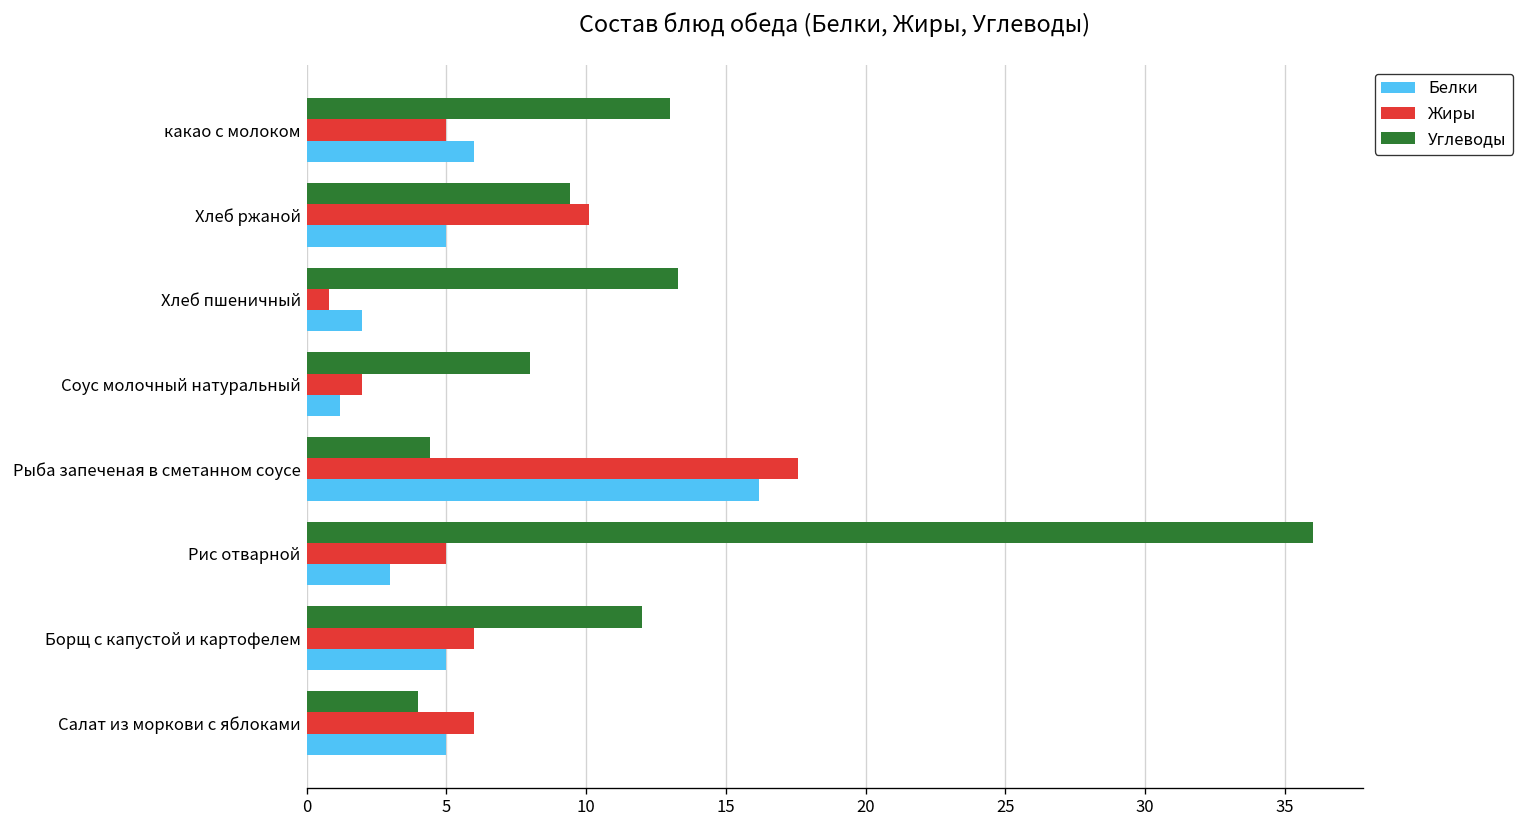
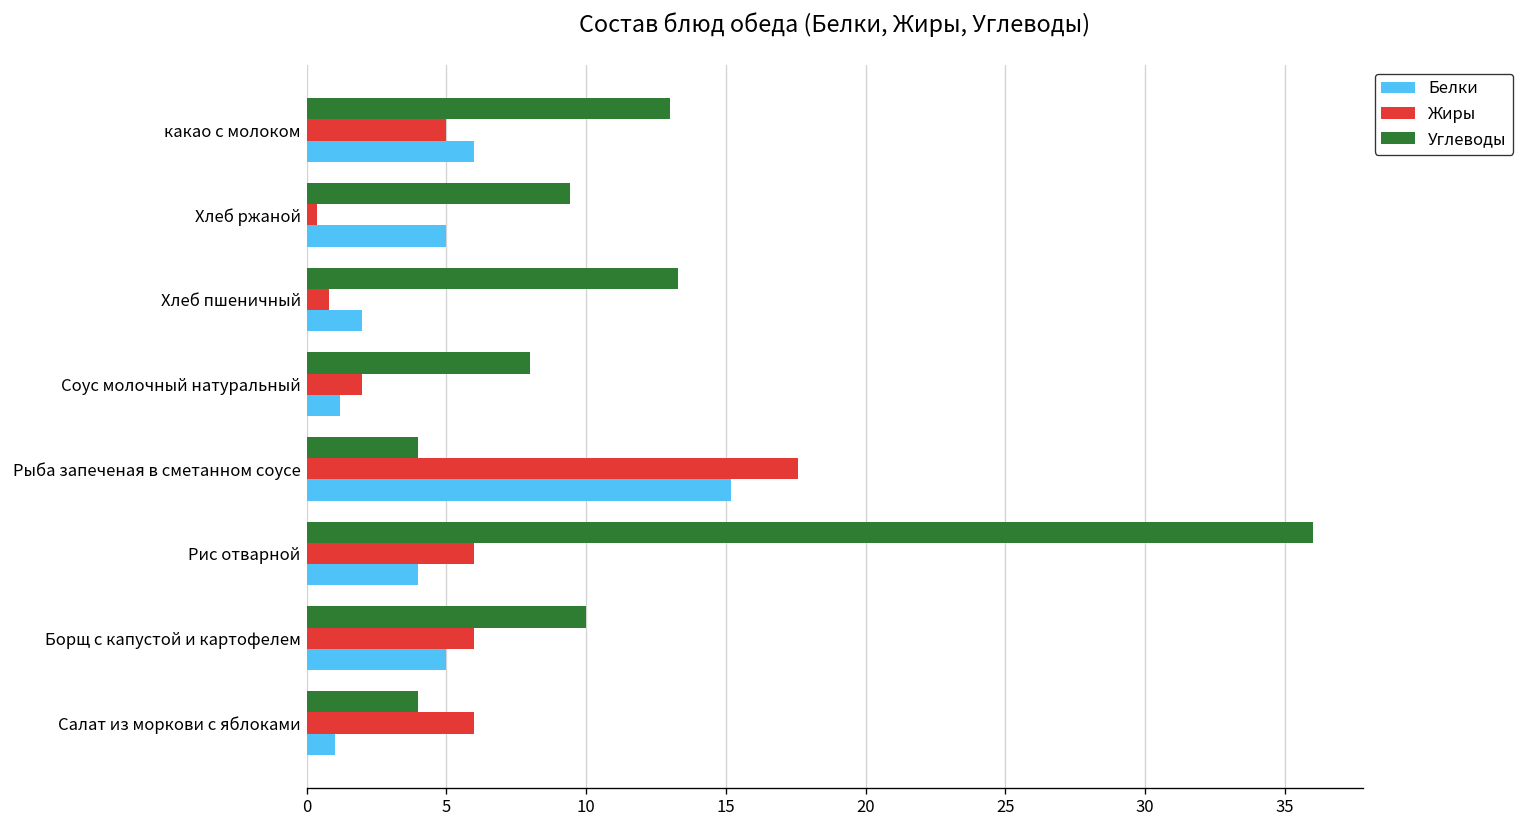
Жиры, Хлеб ржаной: 10.1 -> 0.4
Углеводы, Рыба запеченая в сметанном соусе: 4.4 -> 4.0
Белки, Рыба запеченая в сметанном соусе: 16.2 -> 15.2
Жиры, Рис отварной: 5 -> 6
Белки, Рис отварной: 3 -> 4
Углеводы, Борщ с капустой и картофелем: 12 -> 10
Белки, Салат из моркови с яблоками: 5 -> 1
